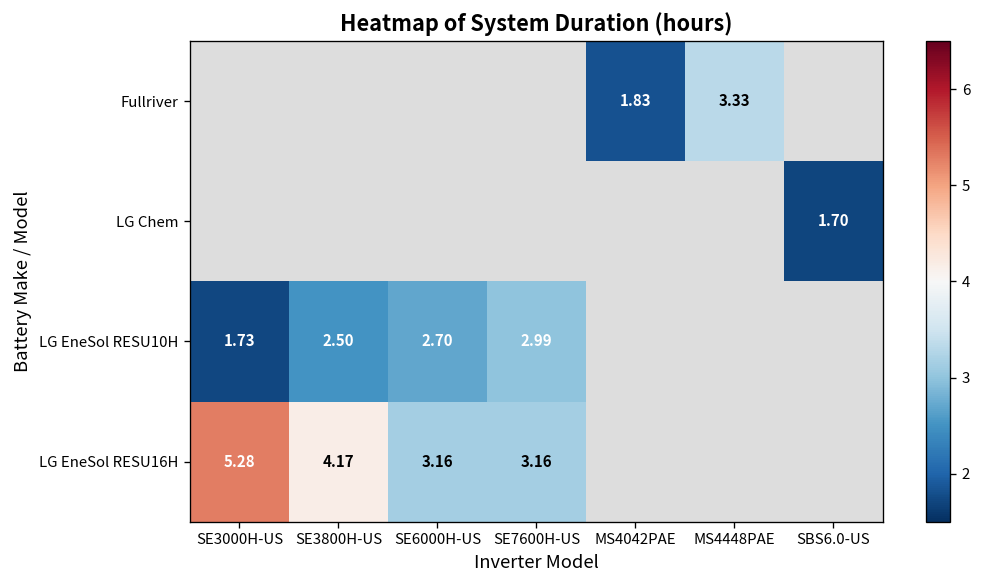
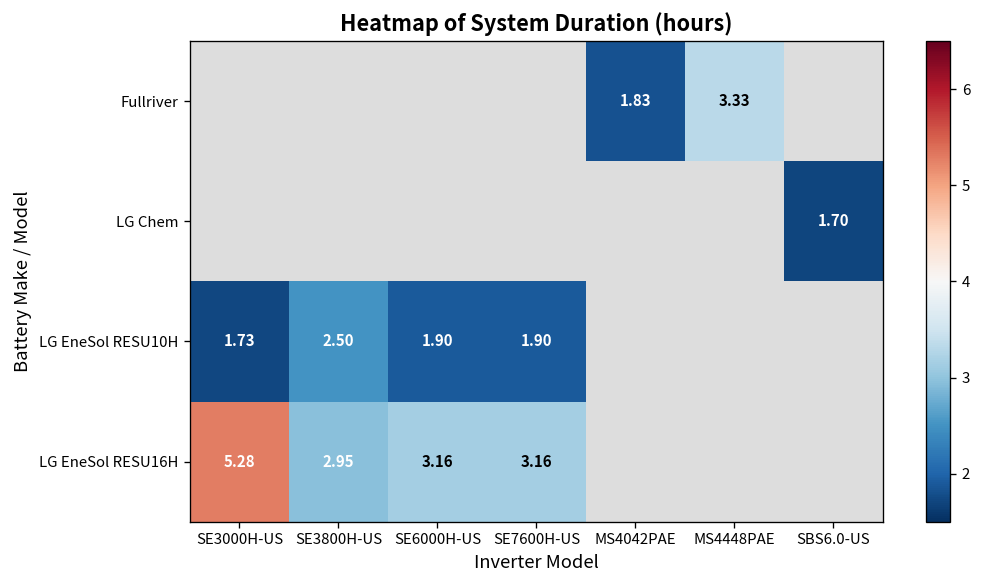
LG EneSol RESU10H, SE6000H-US: 2.70 -> 1.90
LG EneSol RESU10H, SE7600H-US: 2.99 -> 1.90
LG EneSol RESU16H, SE3800H-US: 4.17 -> 2.95
